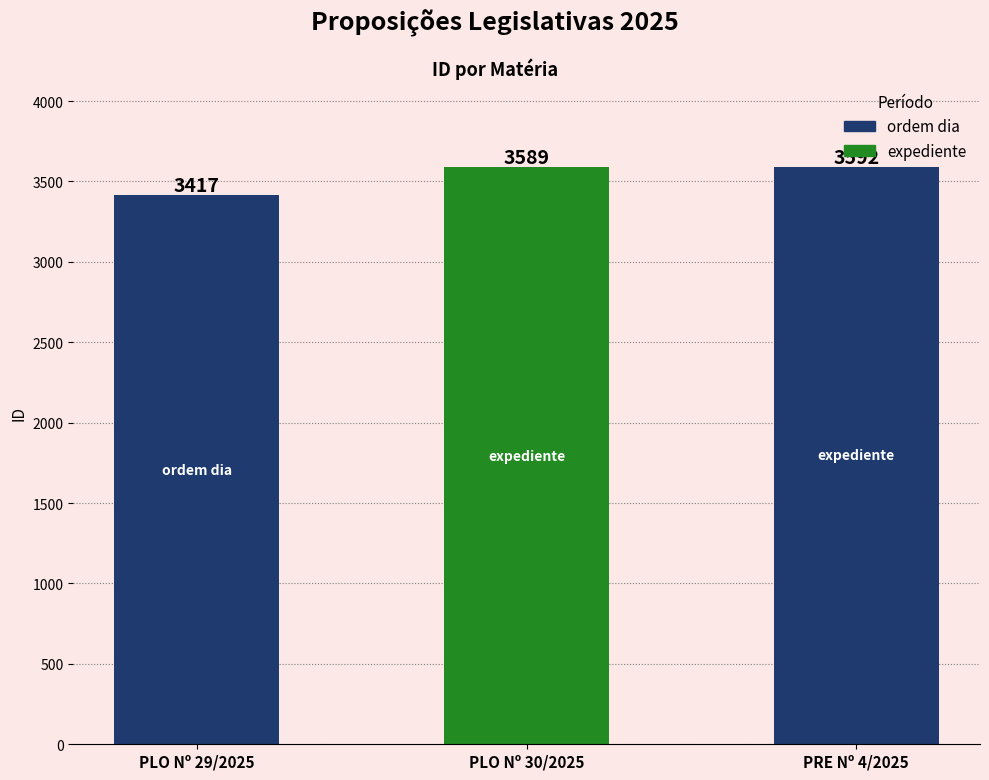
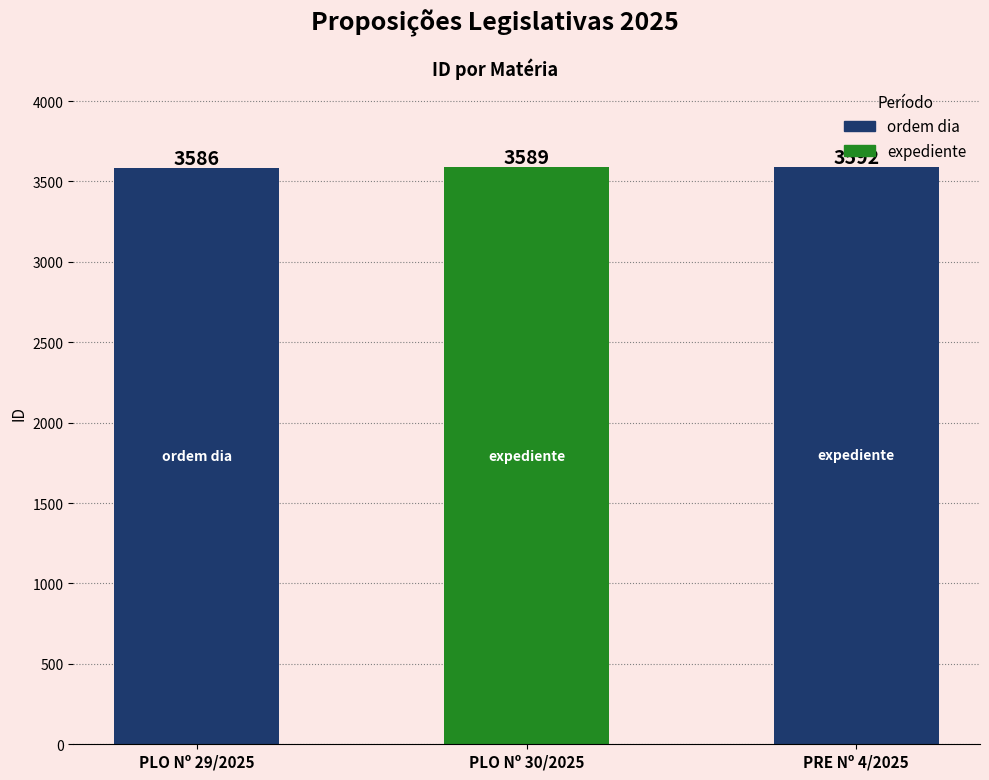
PLO Nº 29/2025: 3417 -> 3586
